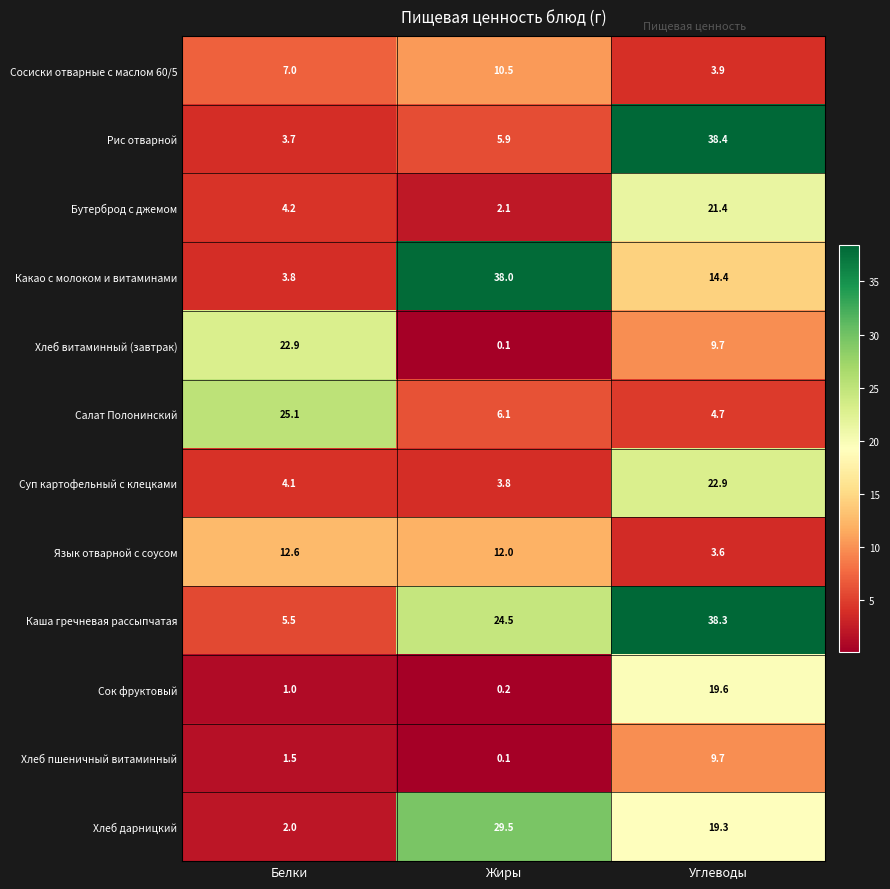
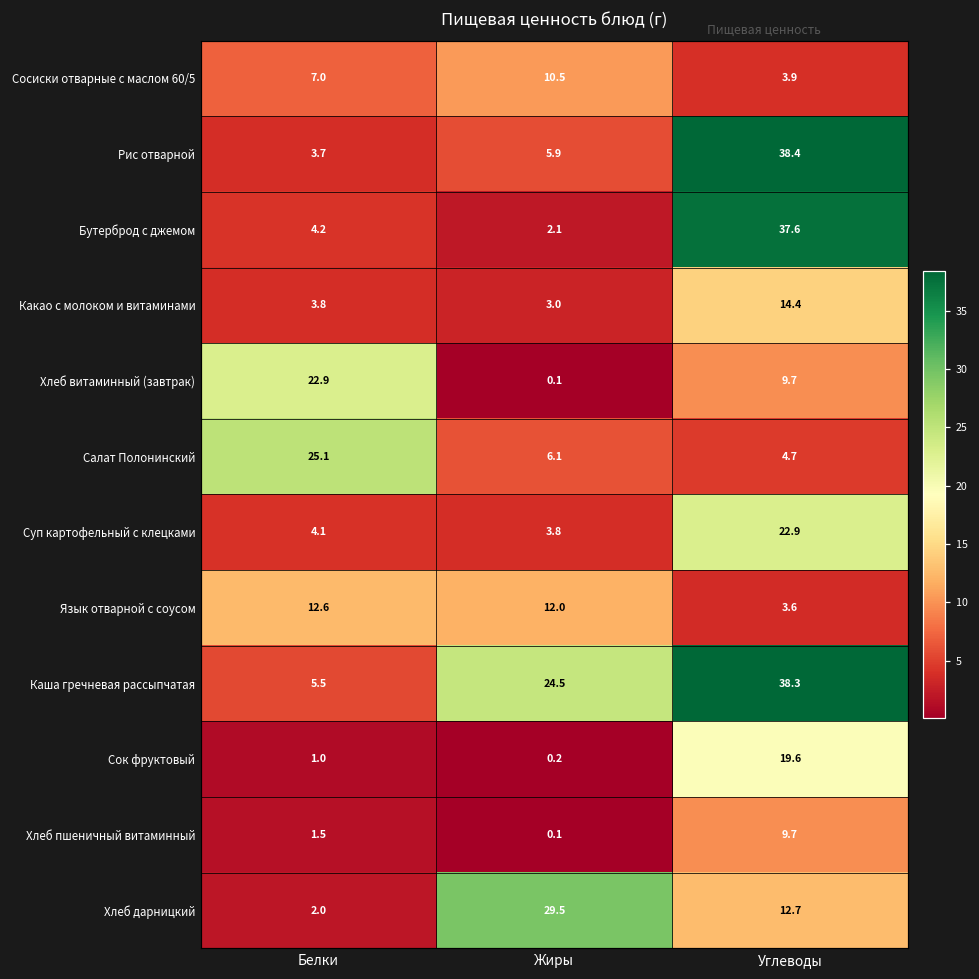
Бутерброд с джемом, Углеводы: 21.4 -> 37.6
Какао с молоком и витаминами, Жиры: 38.0 -> 3.0
Хлеб дарницкий, Углеводы: 19.3 -> 12.7
